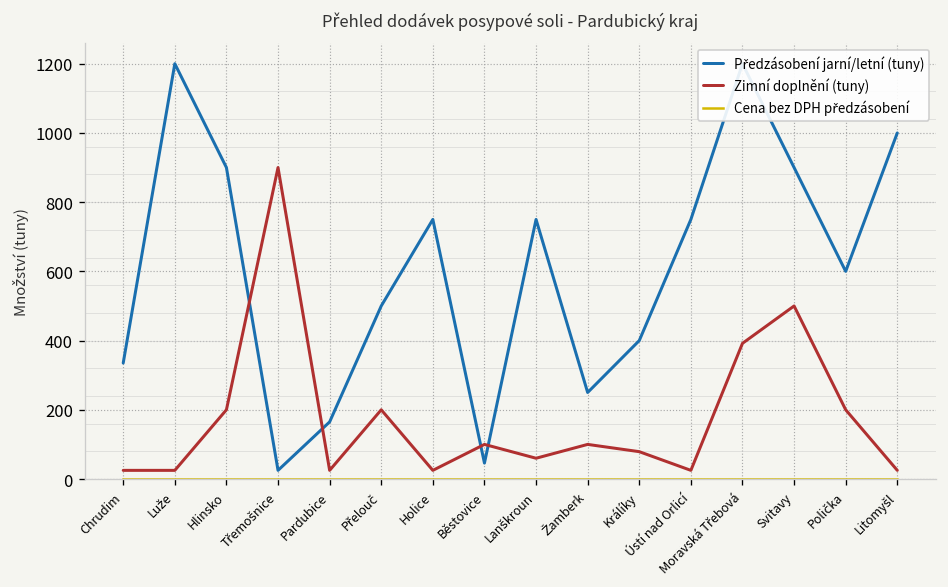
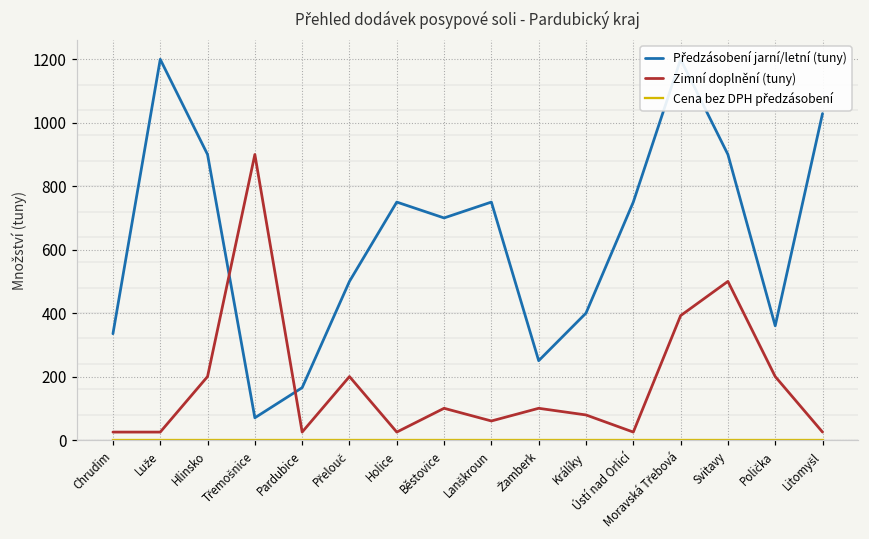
Předzásobení jarní/letní (tuny), Třemošnice: 30 -> 70
Předzásobení jarní/letní (tuny), Běstovice: 50 -> 700
Předzásobení jarní/letní (tuny), Polička: 600 -> 360
Předzásobení jarní/letní (tuny), Litomyšl: 1000 -> 1030
